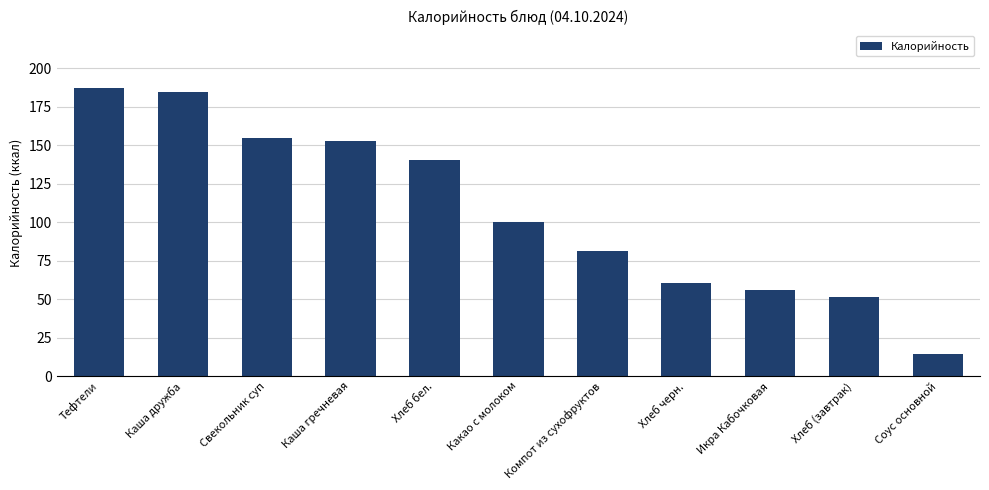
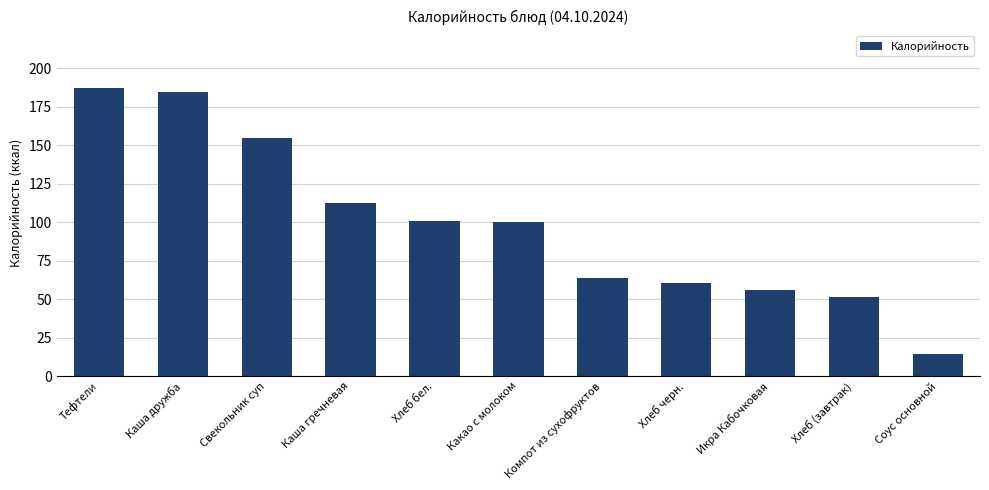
Каша гречневая: 153 -> 113
Хлеб бел.: 141 -> 101
Компот из сухофруктов: 81 -> 64
